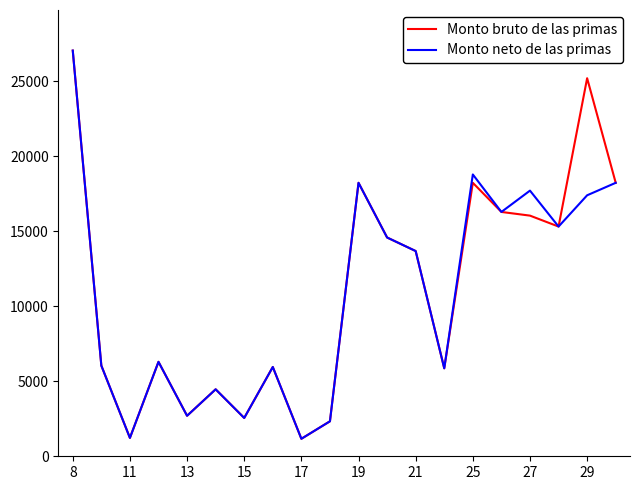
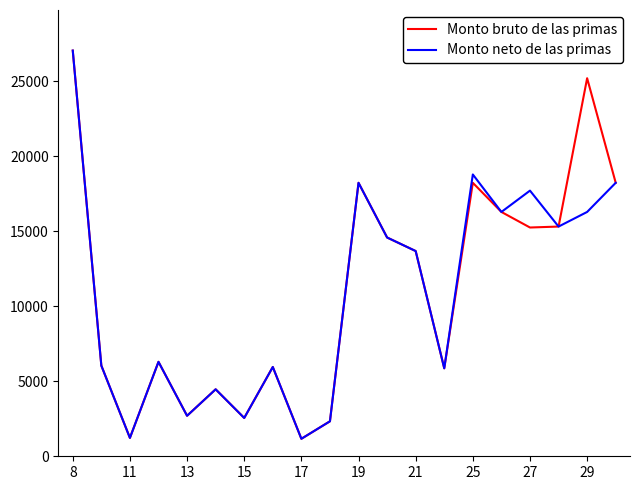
Monto bruto de las primas, 27: 16000 -> 15200
Monto neto de las primas, 29: 17400 -> 16300
